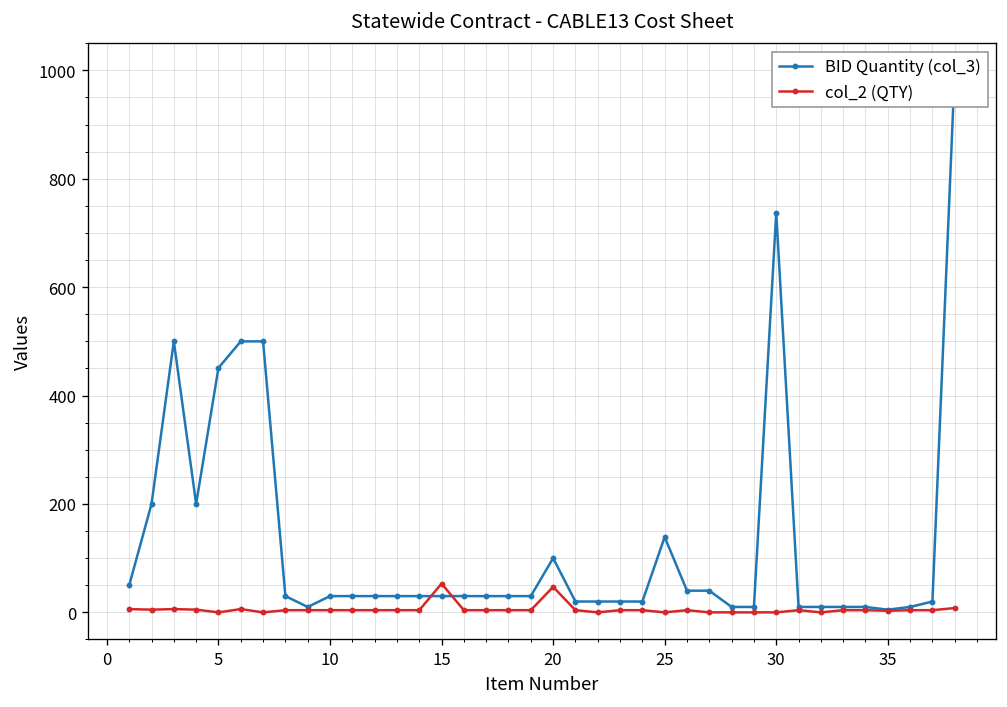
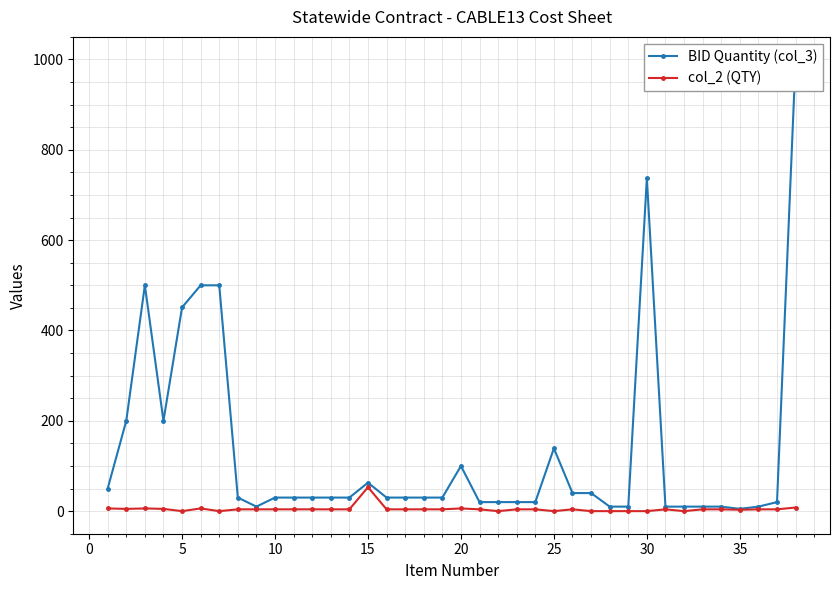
BID Quantity (col_3), 15: 30 -> 60
col_2 (QTY), 20: 50 -> 10
